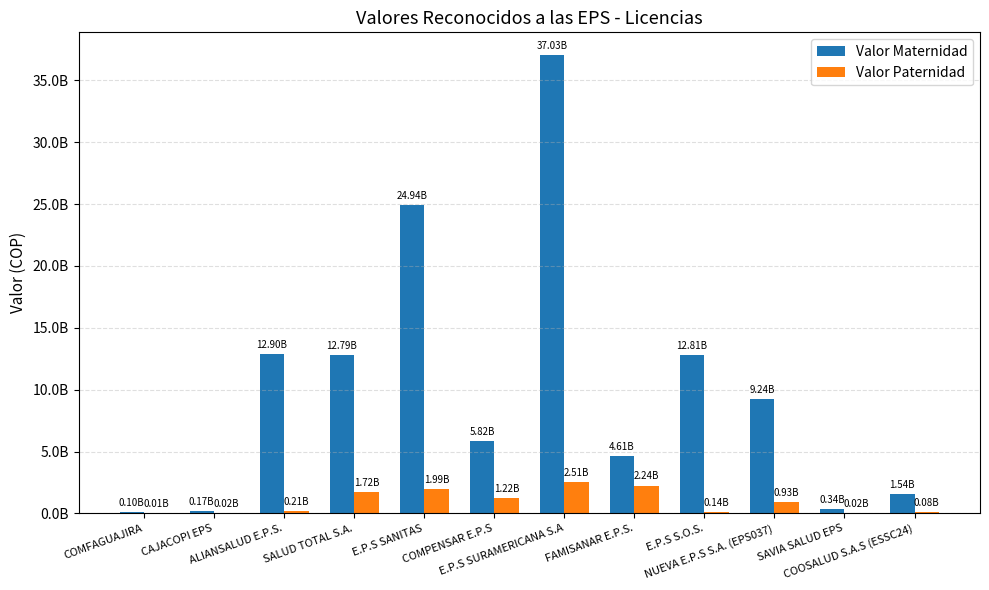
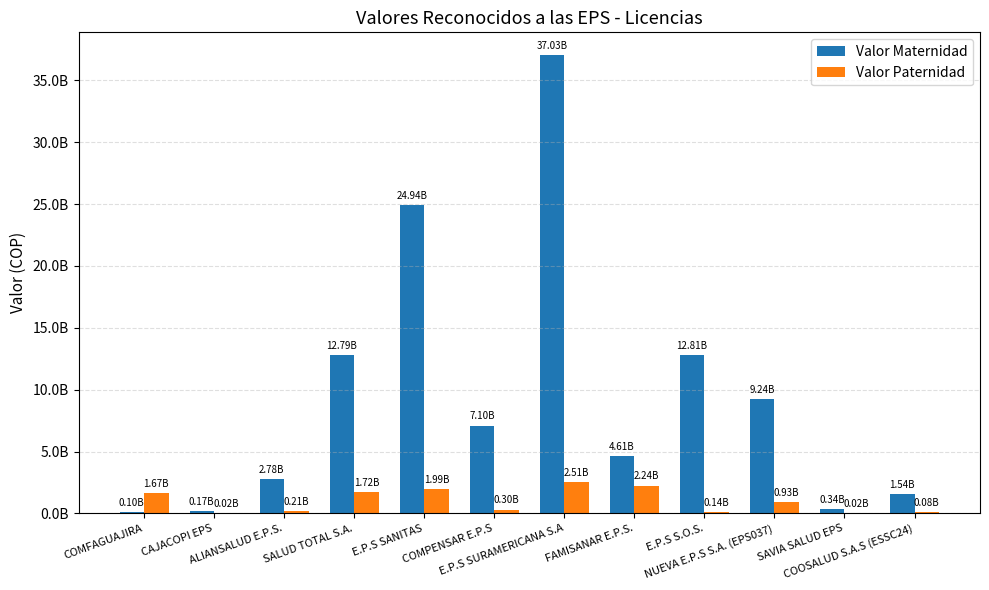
Valor Paternidad, COMFAGUAJIRA: 0.01B -> 1.67B
Valor Maternidad, ALIANSALUD E.P.S.: 12.90B -> 2.78B
Valor Maternidad, COMPENSAR E.P.S: 5.82B -> 7.10B
Valor Paternidad, COMPENSAR E.P.S: 1.22B -> 0.30B
